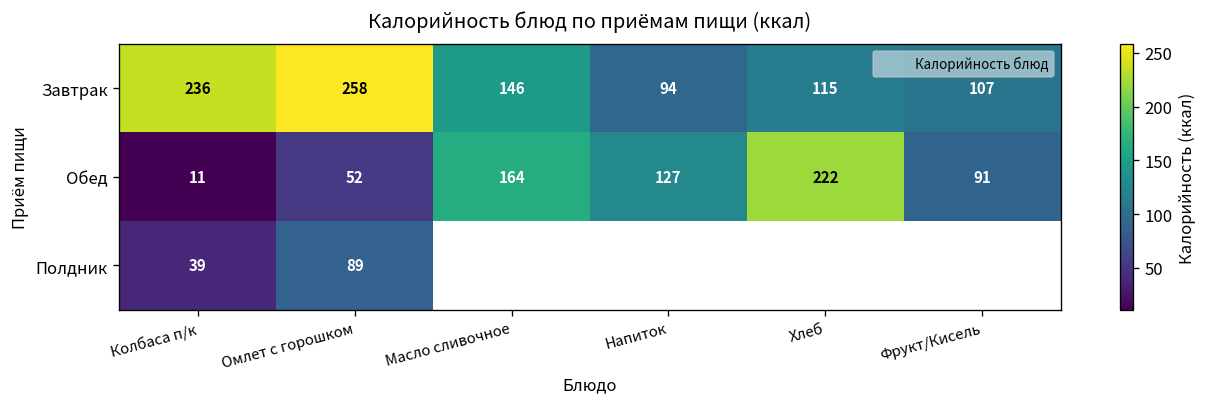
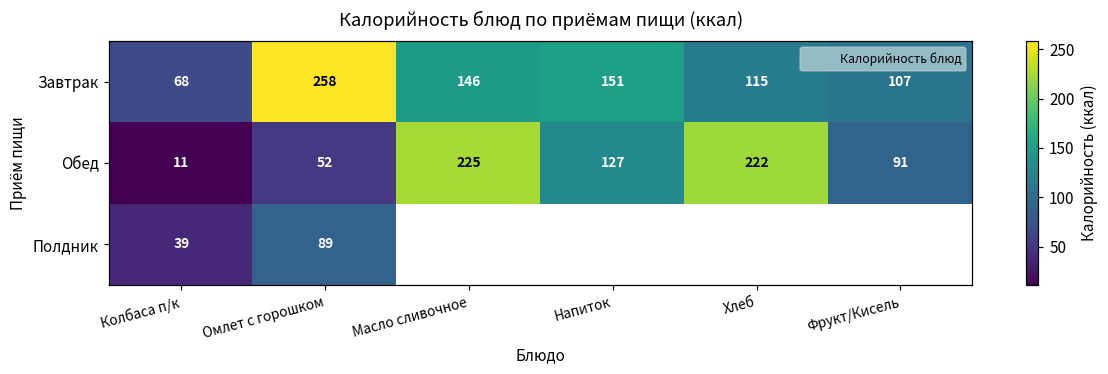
Завтрак, Колбаса п/к: 236 -> 68
Завтрак, Напиток: 94 -> 151
Обед, Масло сливочное: 164 -> 225
